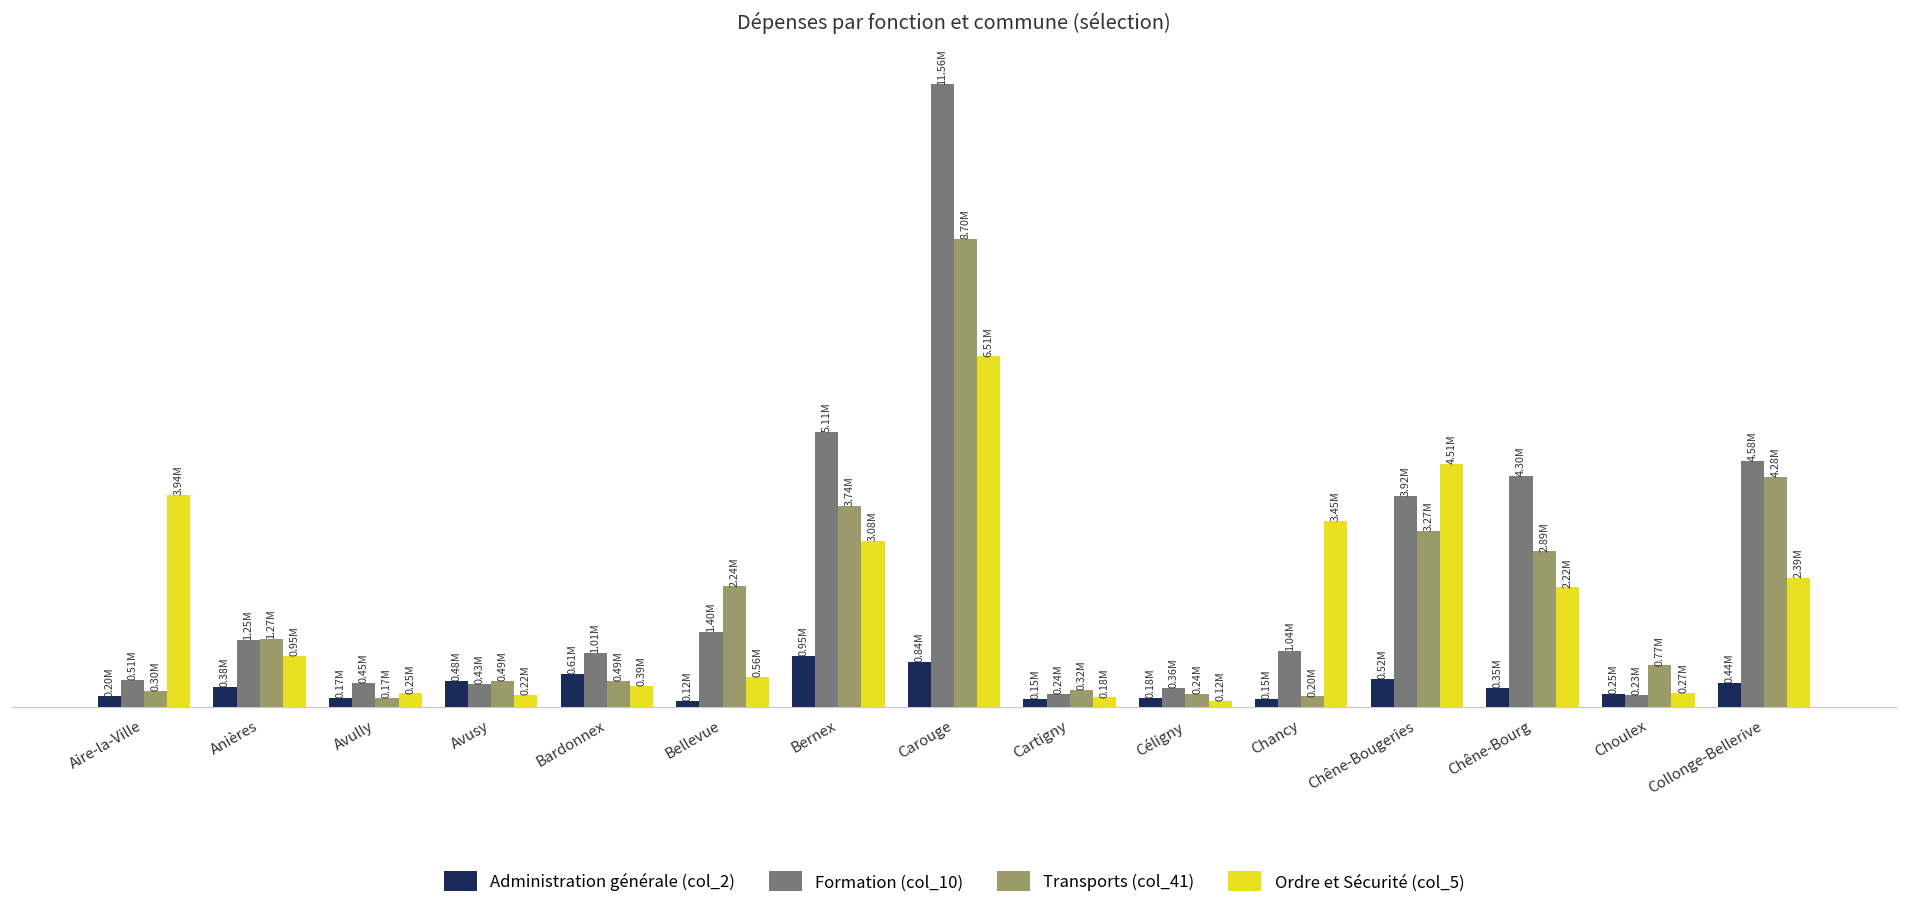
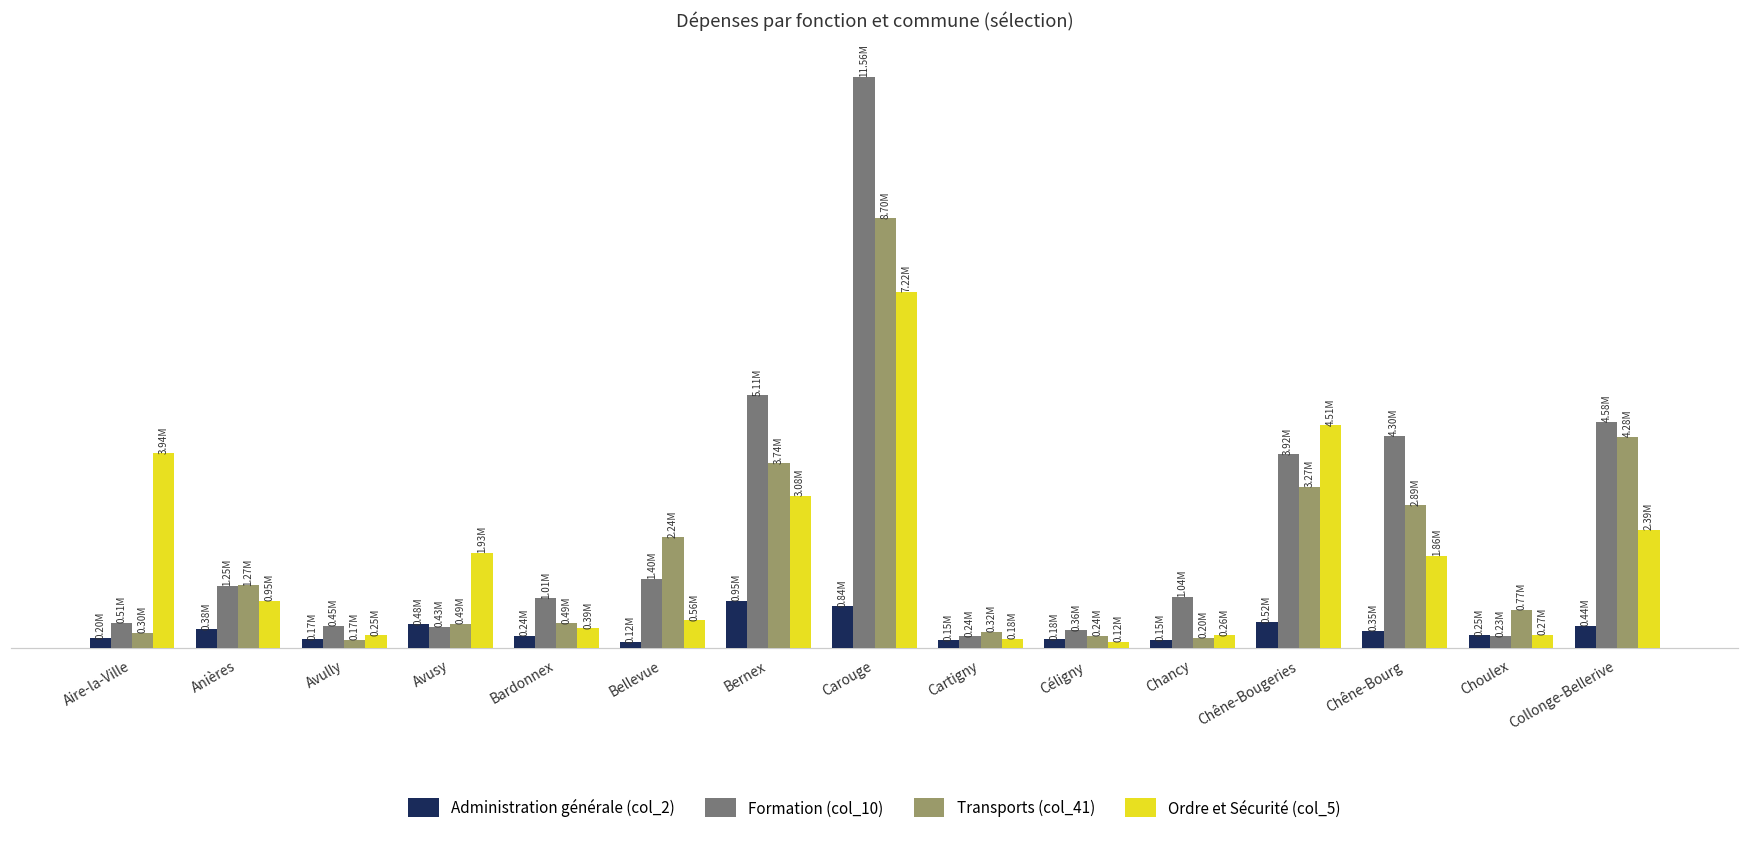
Ordre et Sécurité (col_5), Avusy: 0.22M -> 1.93M
Administration générale (col_2), Bardonnex: 0.61M -> 0.24M
Ordre et Sécurité (col_5), Carouge: 6.51M -> 7.22M
Ordre et Sécurité (col_5), Chancy: 3.45M -> 0.26M
Ordre et Sécurité (col_5), Chêne-Bourg: 2.22M -> 1.86M
